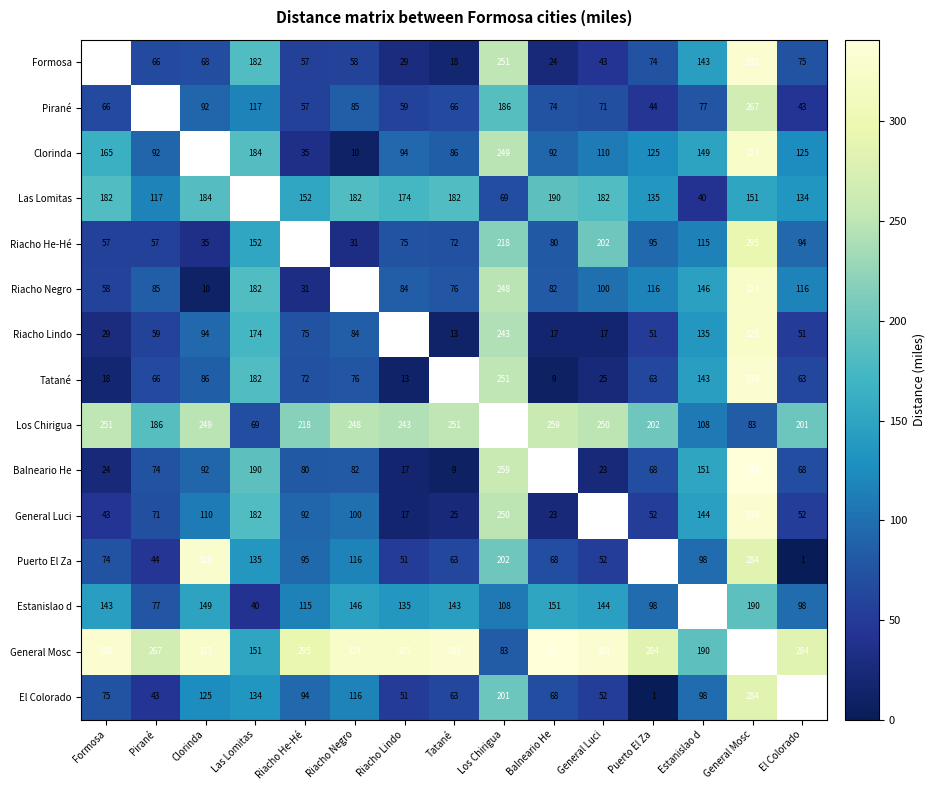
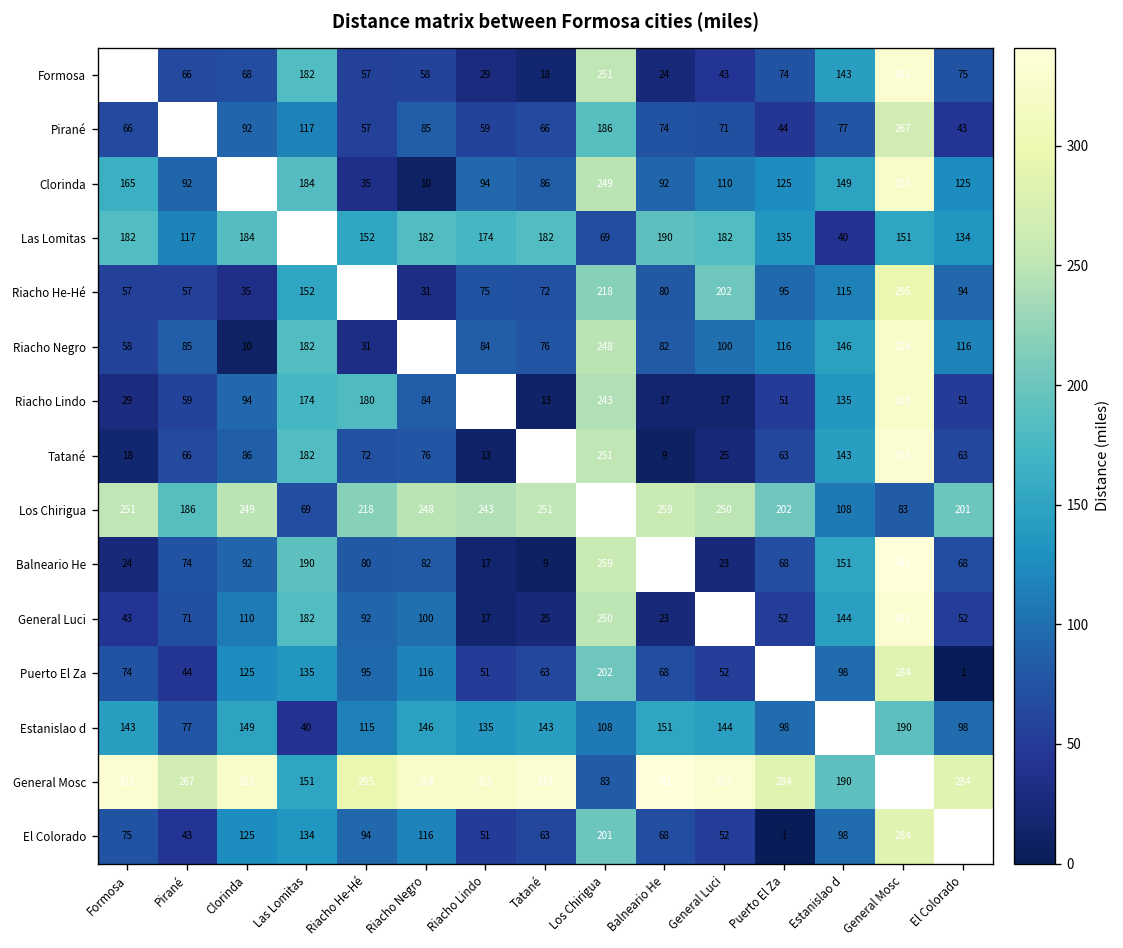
Riacho Lindo, Riacho He-Hé: 75 -> 180
Puerto El Za, Clorinda: 328 -> 125
